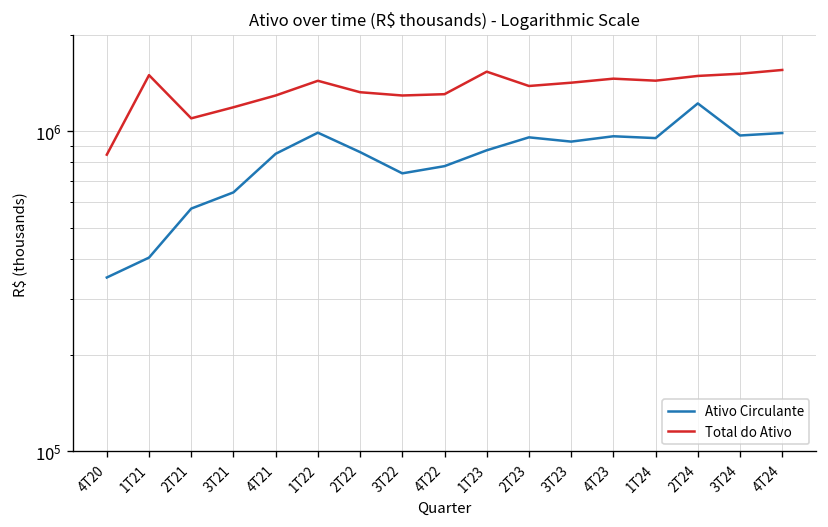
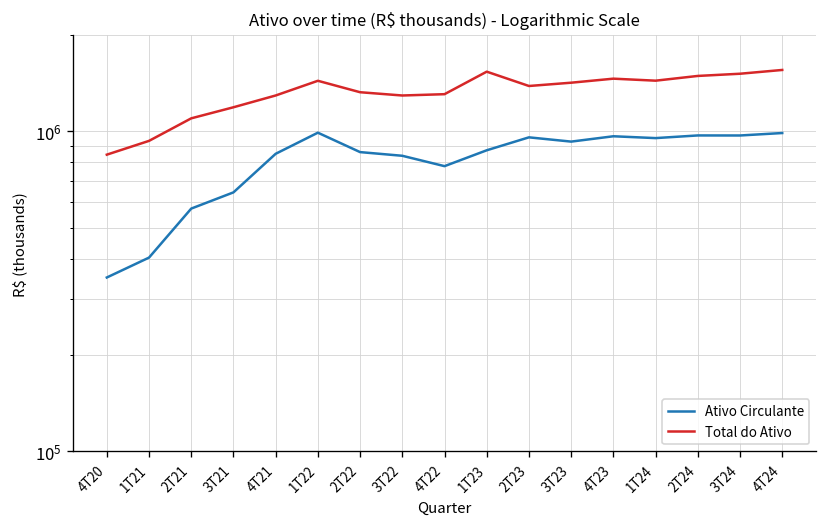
Total do Ativo, 1T21: 1500000 -> 930000
Ativo Circulante, 3T22: 740000 -> 840000
Ativo Circulante, 2T24: 1200000 -> 970000
